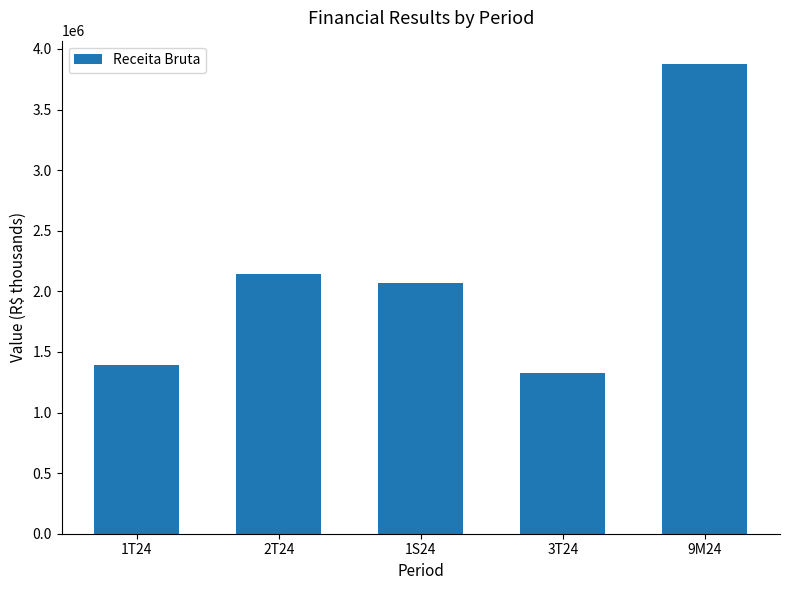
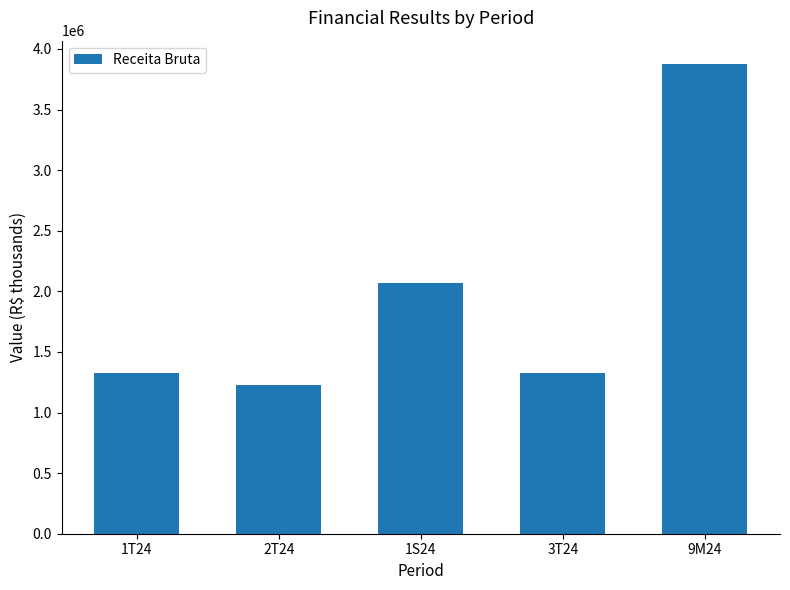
1T24: 1390000 -> 1320000
2T24: 2150000 -> 1220000
